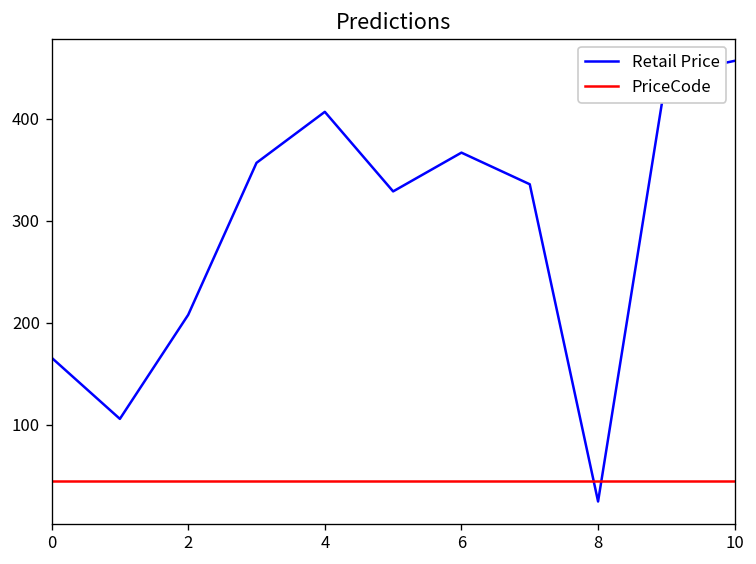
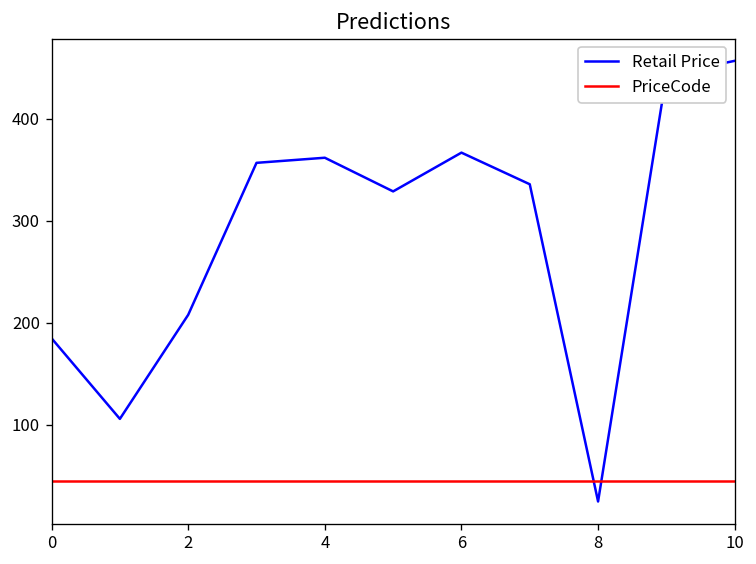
Retail Price, 0: 170 -> 190
Retail Price, 4: 410 -> 360
